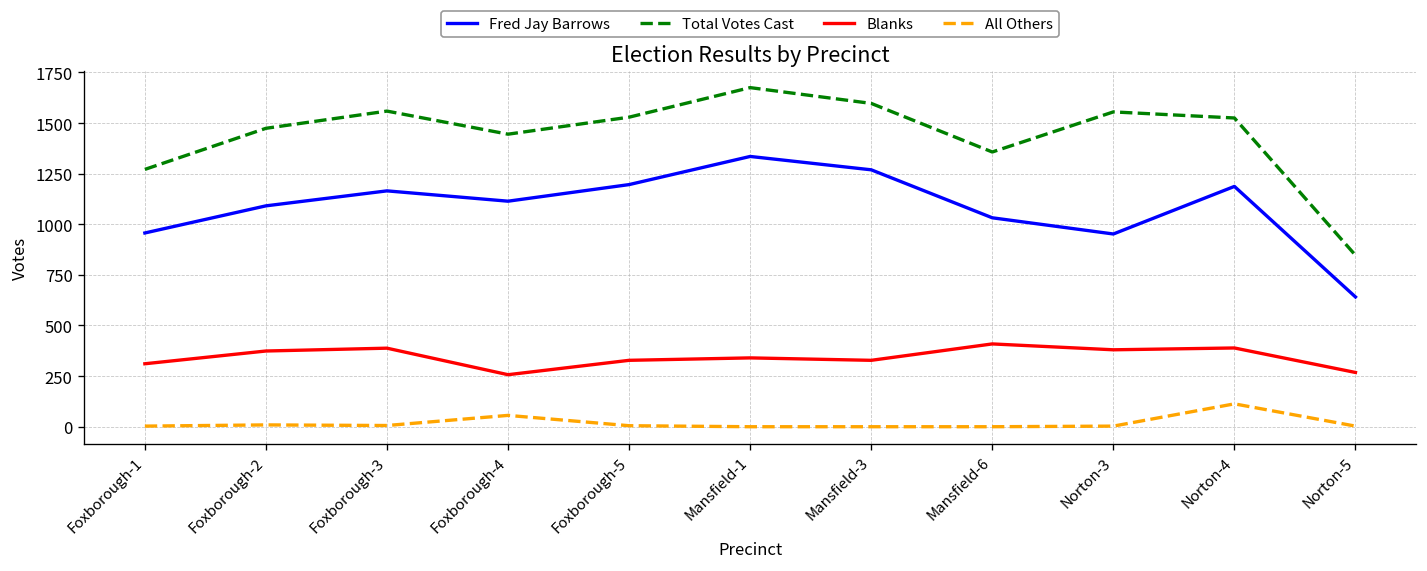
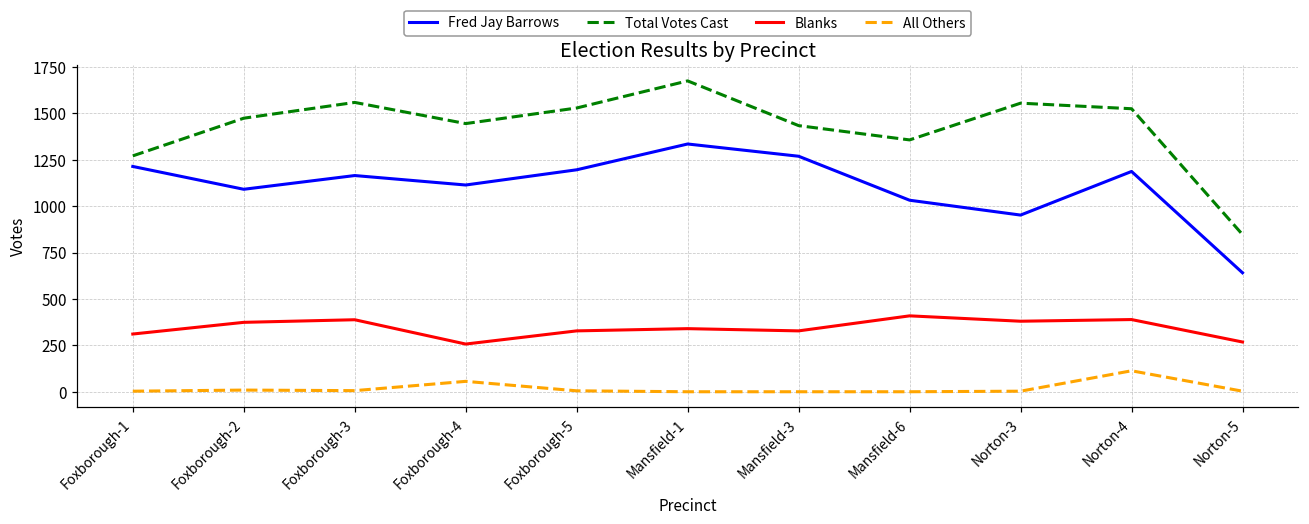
Fred Jay Barrows, Foxborough-1: 960 -> 1210
Total Votes Cast, Mansfield-3: 1600 -> 1430
